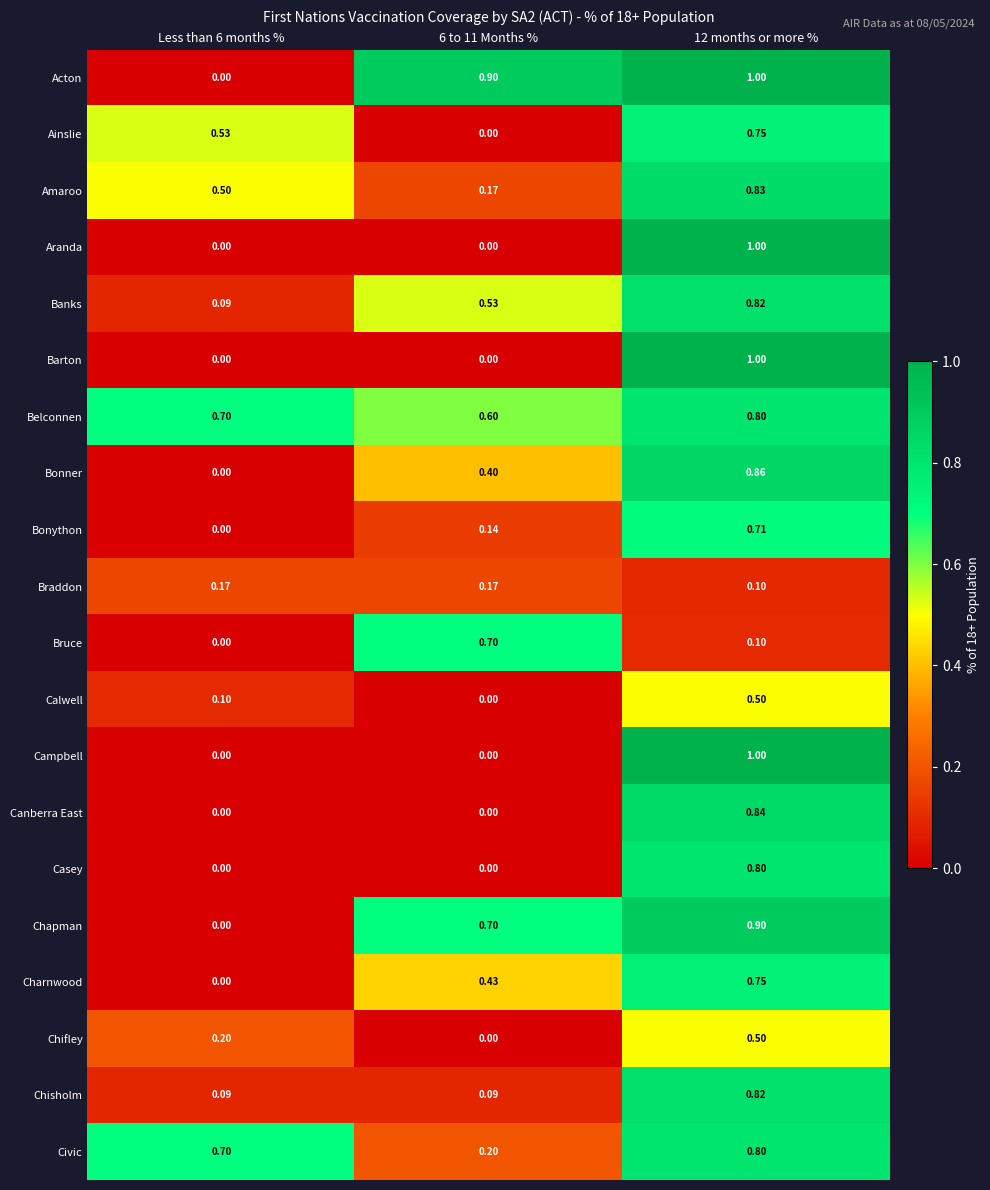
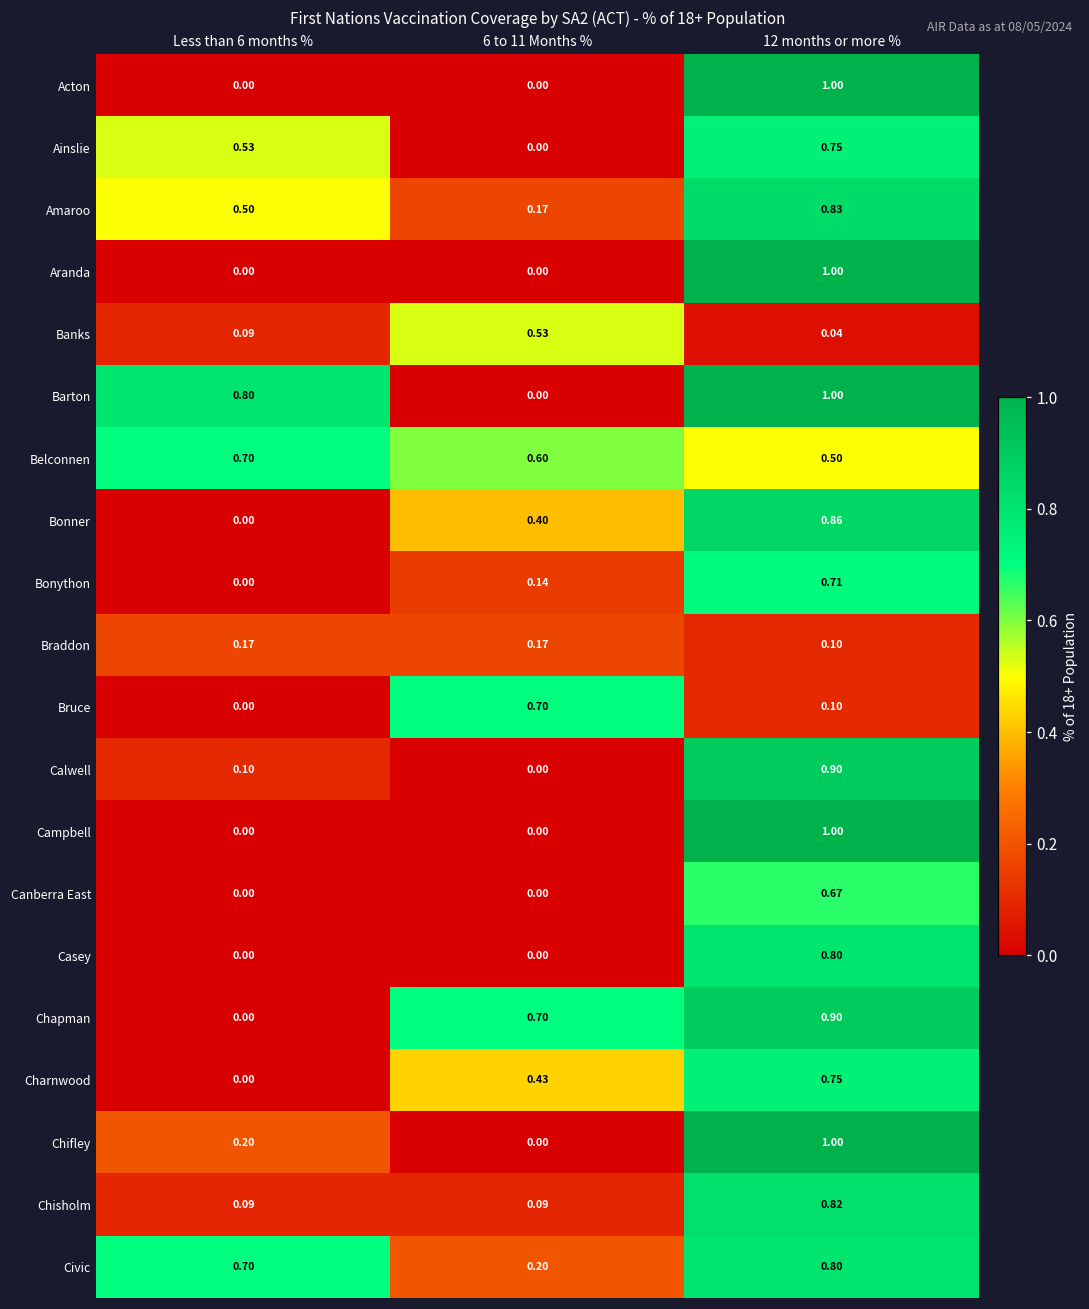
Acton, 6 to 11 Months %: 0.90 -> 0.00
Banks, 12 months or more %: 0.82 -> 0.04
Barton, Less than 6 months %: 0.00 -> 0.80
Belconnen, 12 months or more %: 0.80 -> 0.50
Calwell, 12 months or more %: 0.50 -> 0.90
Canberra East, 12 months or more %: 0.84 -> 0.67
Chifley, 12 months or more %: 0.50 -> 1.00
